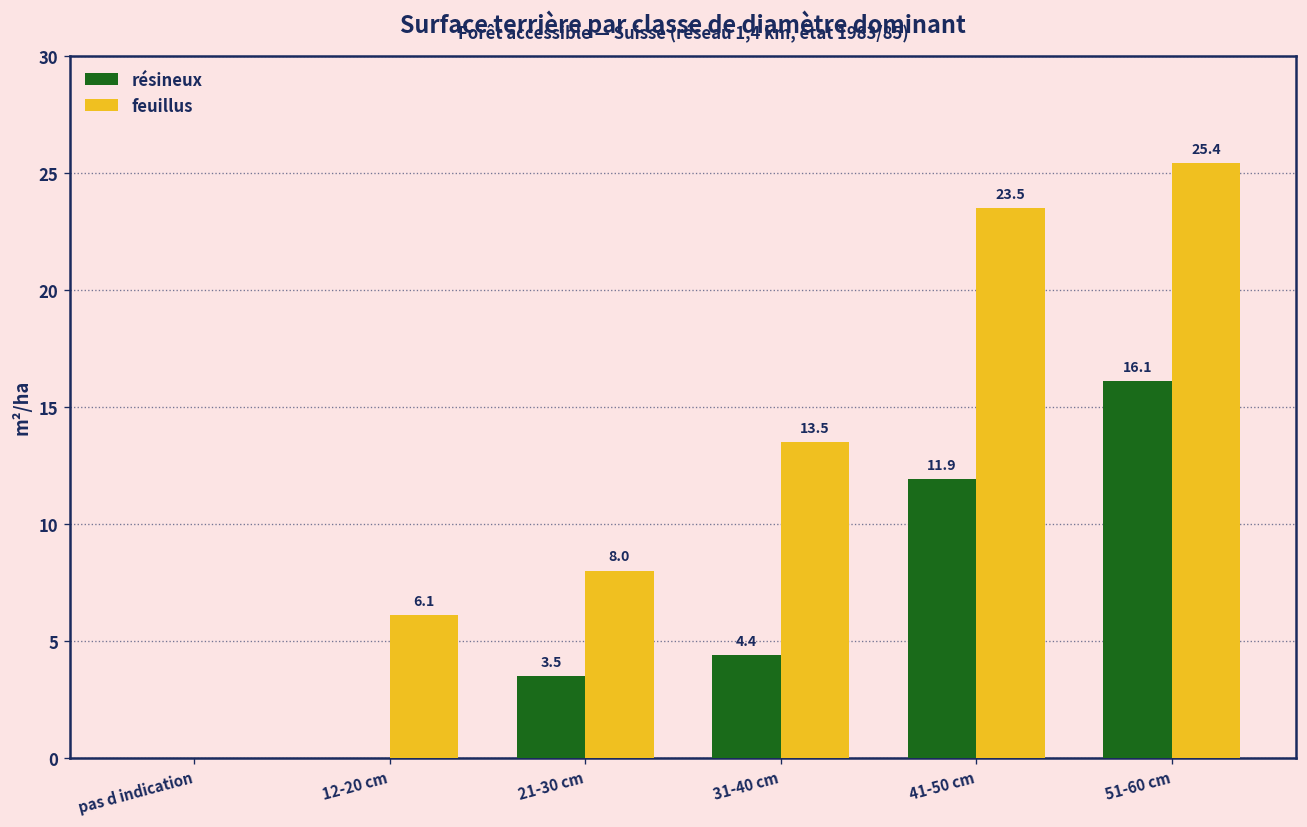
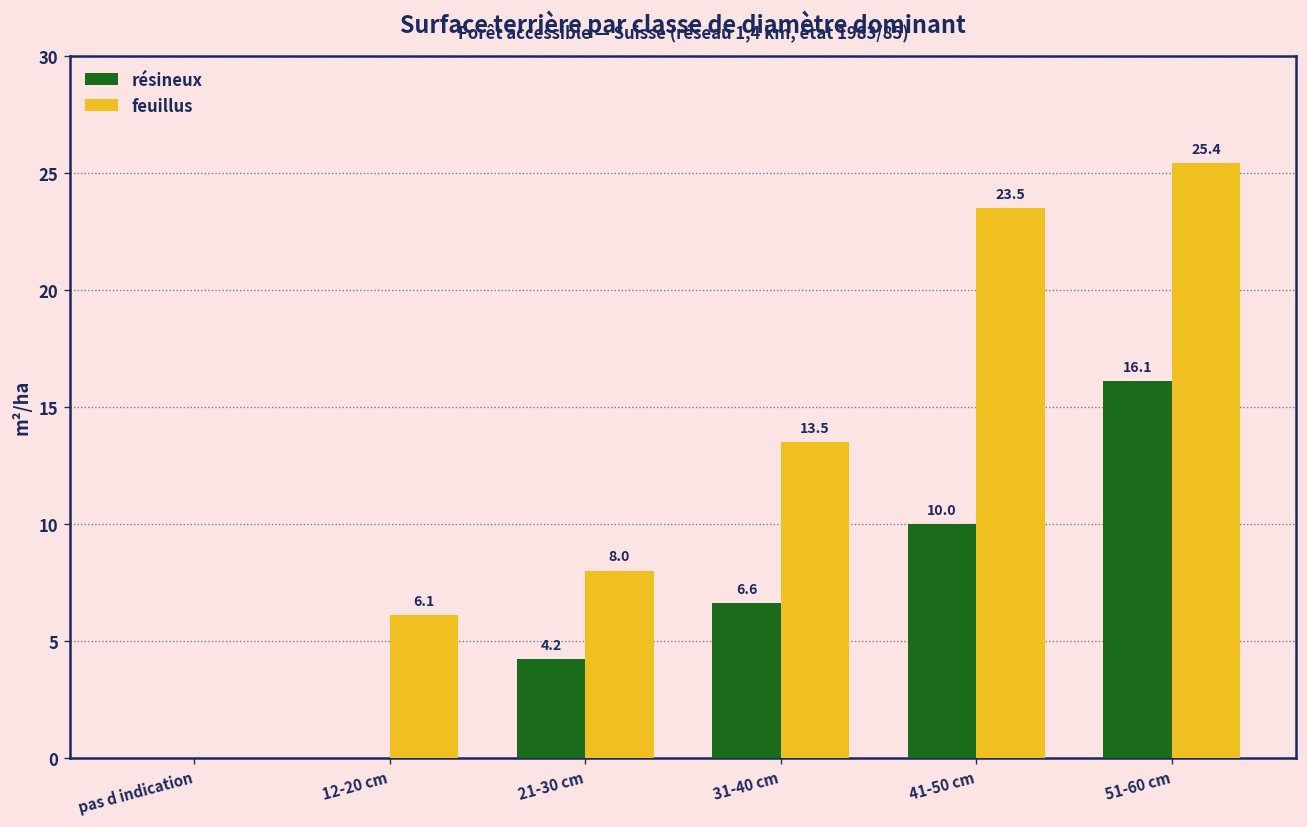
résineux, 21-30 cm: 3.5 -> 4.2
résineux, 31-40 cm: 4.4 -> 6.6
résineux, 41-50 cm: 11.9 -> 10.0
